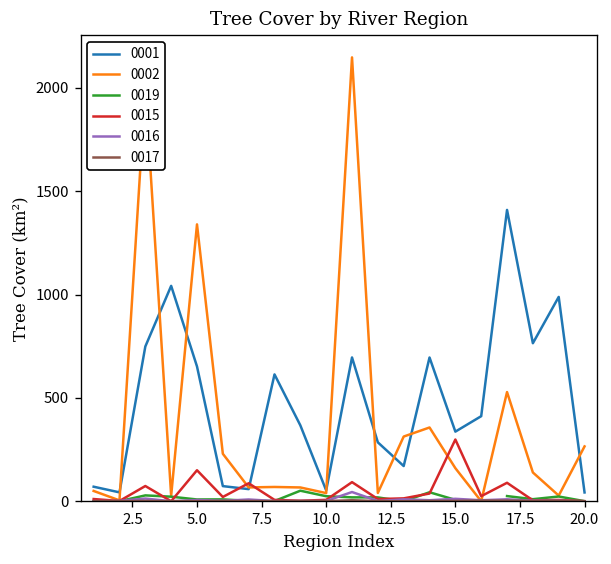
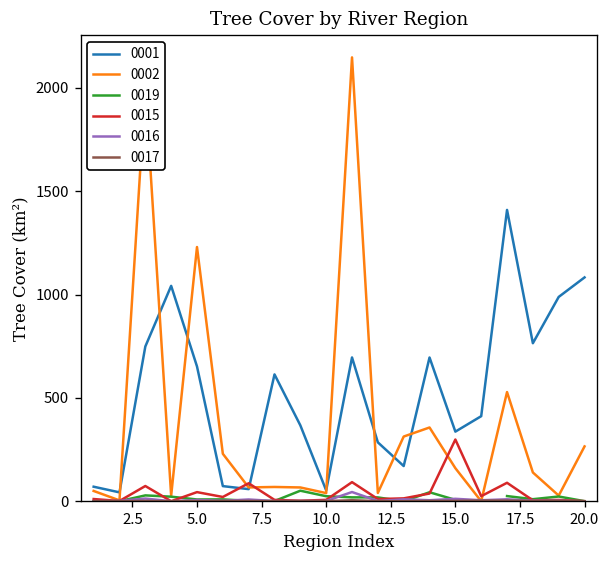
0002, 5.0: 1340 -> 1230
0015, 5.0: 150 -> 40
0001, 20.0: 40 -> 1080
